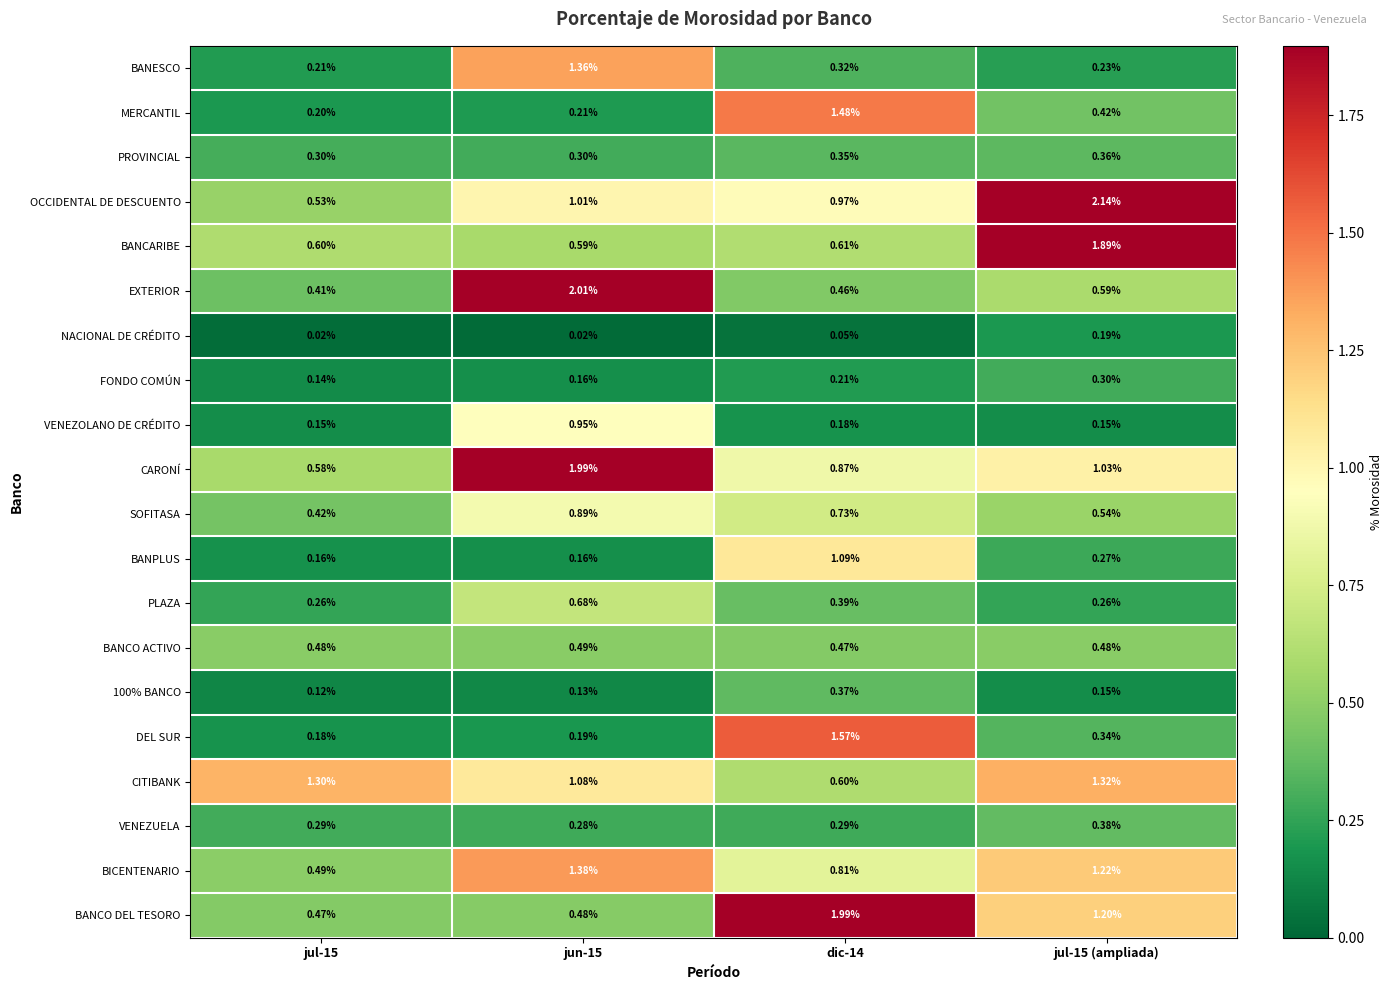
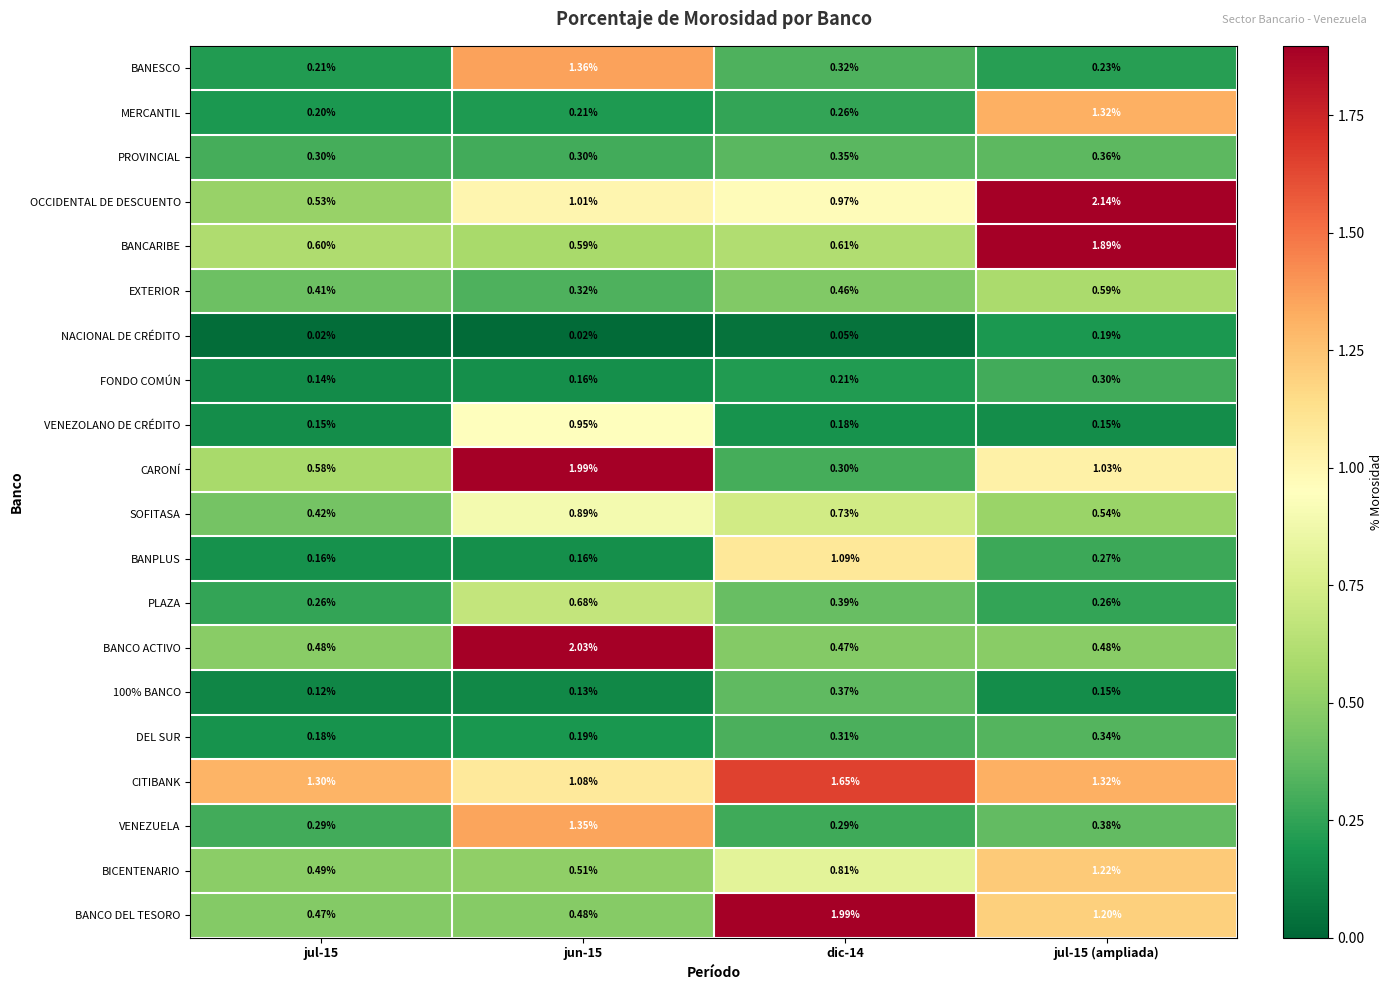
MERCANTIL, dic-14: 1.48% -> 0.26%
MERCANTIL, jul-15 (ampliada): 0.42% -> 1.32%
EXTERIOR, jun-15: 2.01% -> 0.32%
CARONÍ, dic-14: 0.87% -> 0.30%
BANCO ACTIVO, jun-15: 0.49% -> 2.03%
DEL SUR, dic-14: 1.57% -> 0.31%
CITIBANK, dic-14: 0.60% -> 1.65%
VENEZUELA, jun-15: 0.28% -> 1.35%
BICENTENARIO, jun-15: 1.38% -> 0.51%
